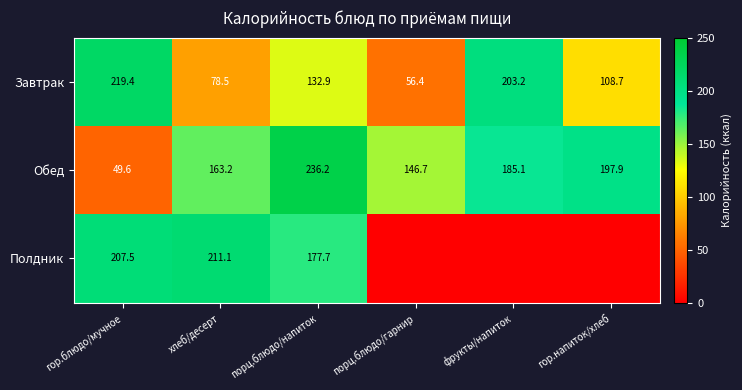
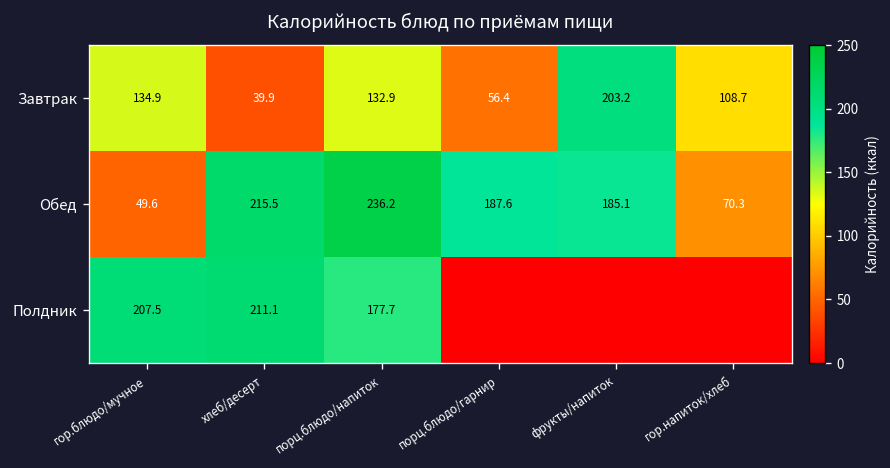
Завтрак, гор.блюдо/мучное: 219.4 -> 134.9
Завтрак, хлеб/десерт: 78.5 -> 39.9
Обед, хлеб/десерт: 163.2 -> 215.5
Обед, порц.блюдо/гарнир: 146.7 -> 187.6
Обед, гор.напиток/хлеб: 197.9 -> 70.3
